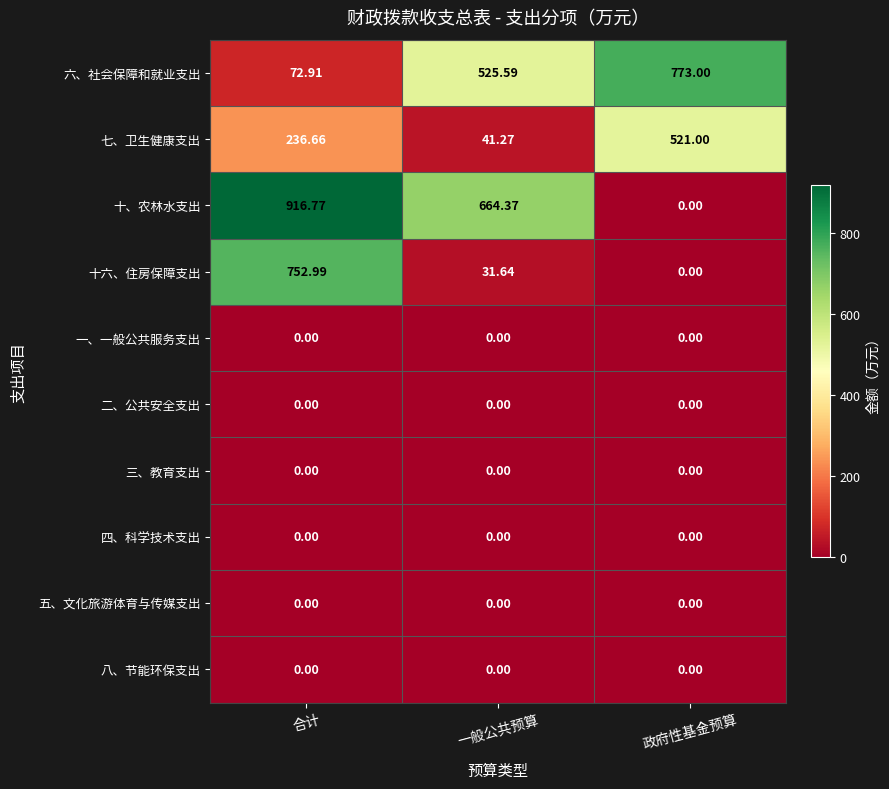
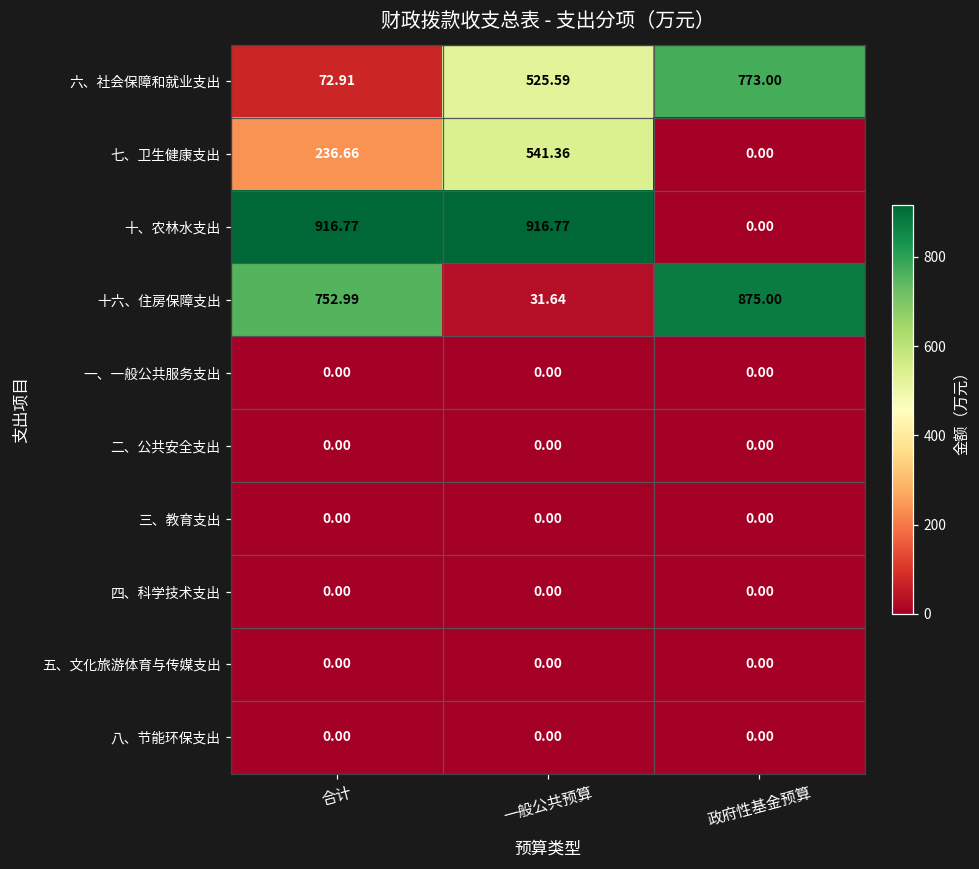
七、卫生健康支出, 一般公共预算: 41.27 -> 541.36
七、卫生健康支出, 政府性基金预算: 521.00 -> 0.00
十、农林水支出, 一般公共预算: 664.37 -> 916.77
十六、住房保障支出, 政府性基金预算: 0.00 -> 875.00
